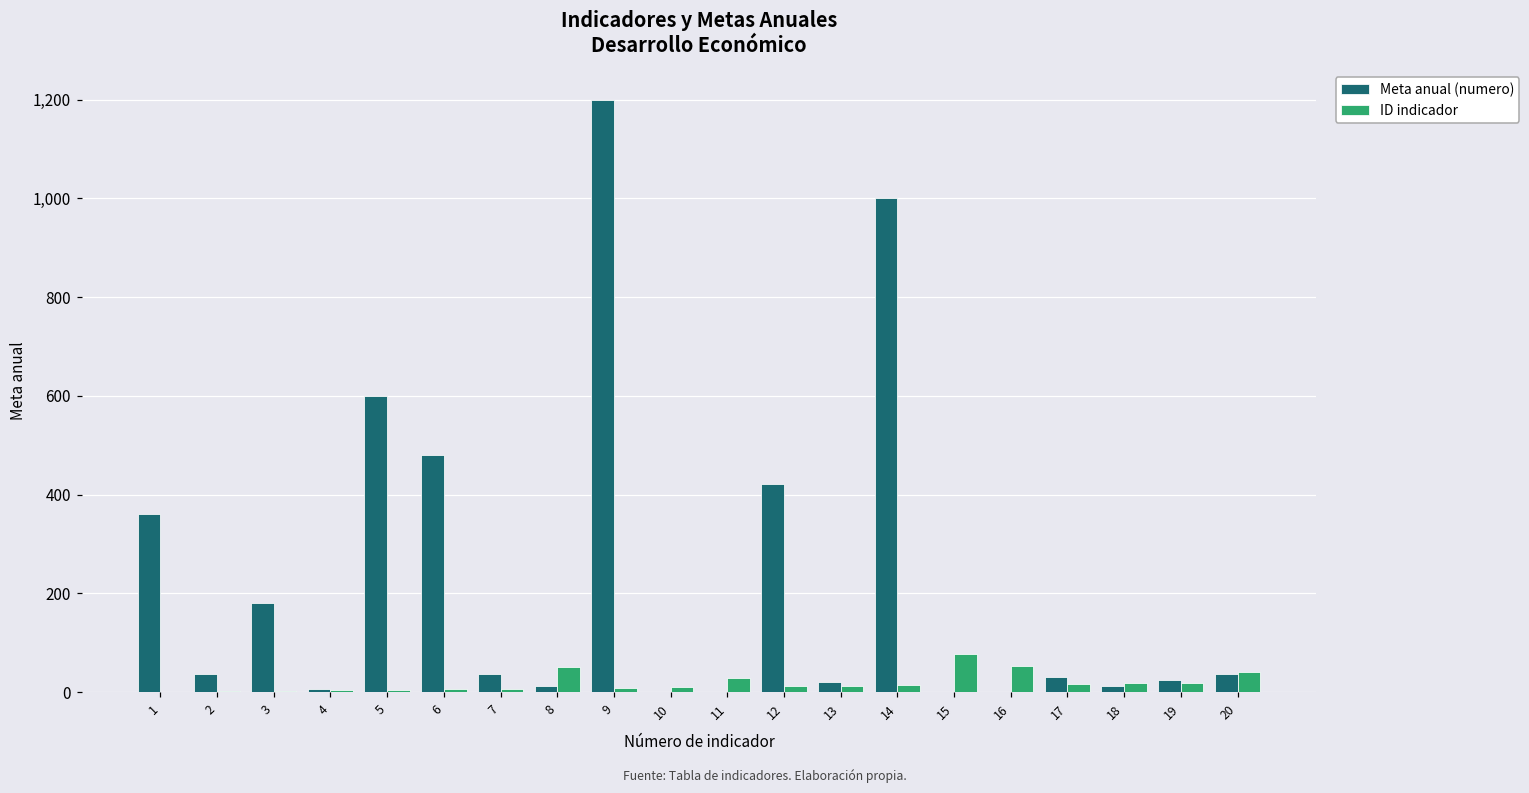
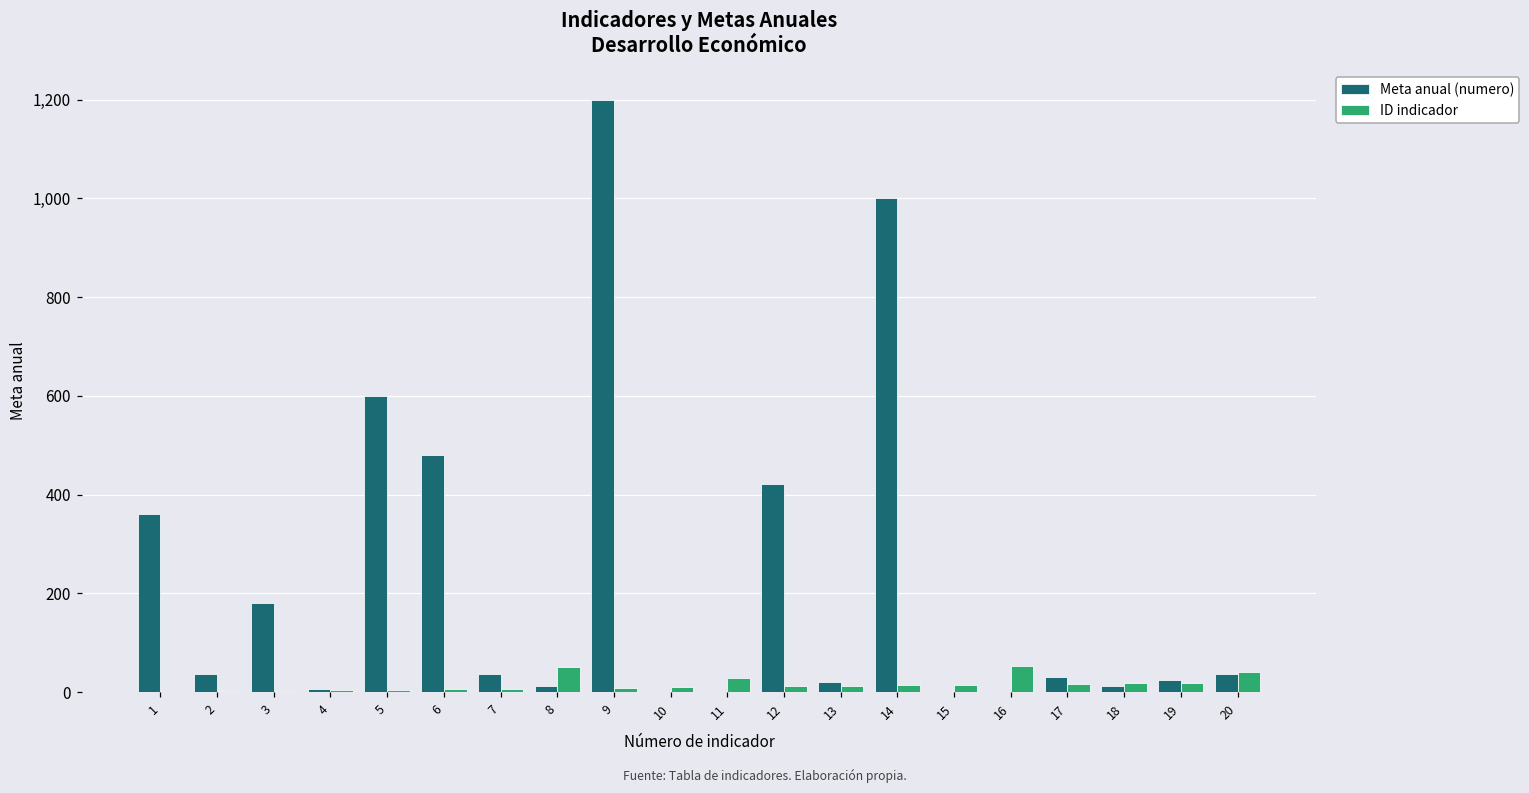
ID indicador, 15: 80 -> 20
